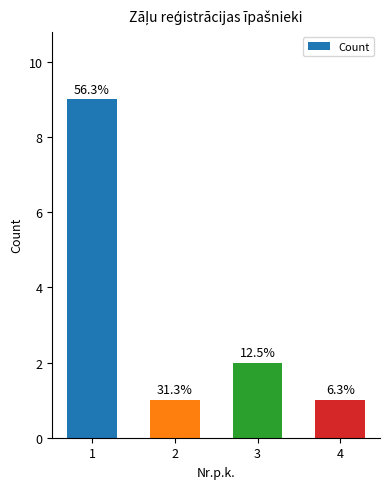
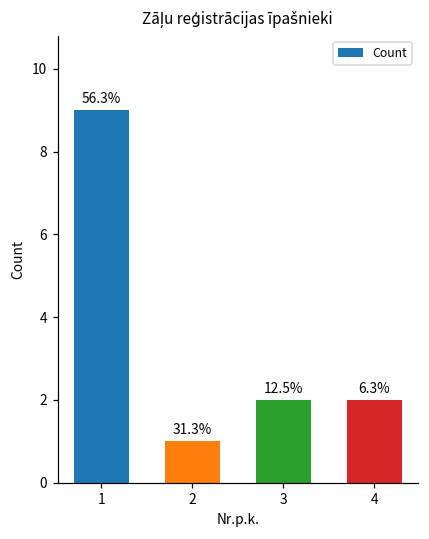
4: 1 -> 2
